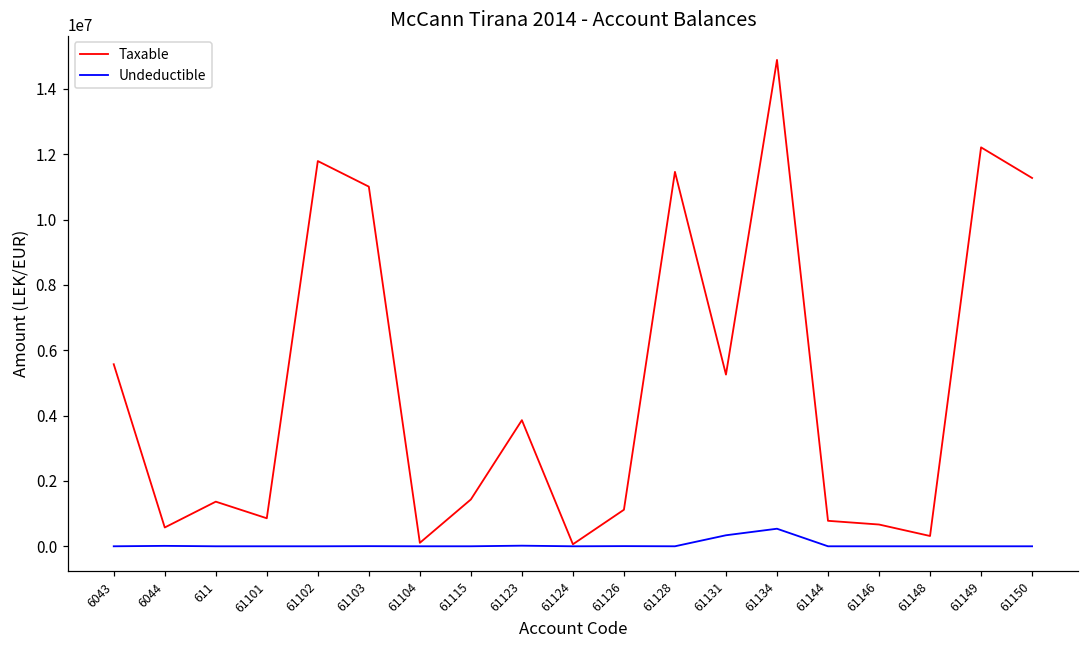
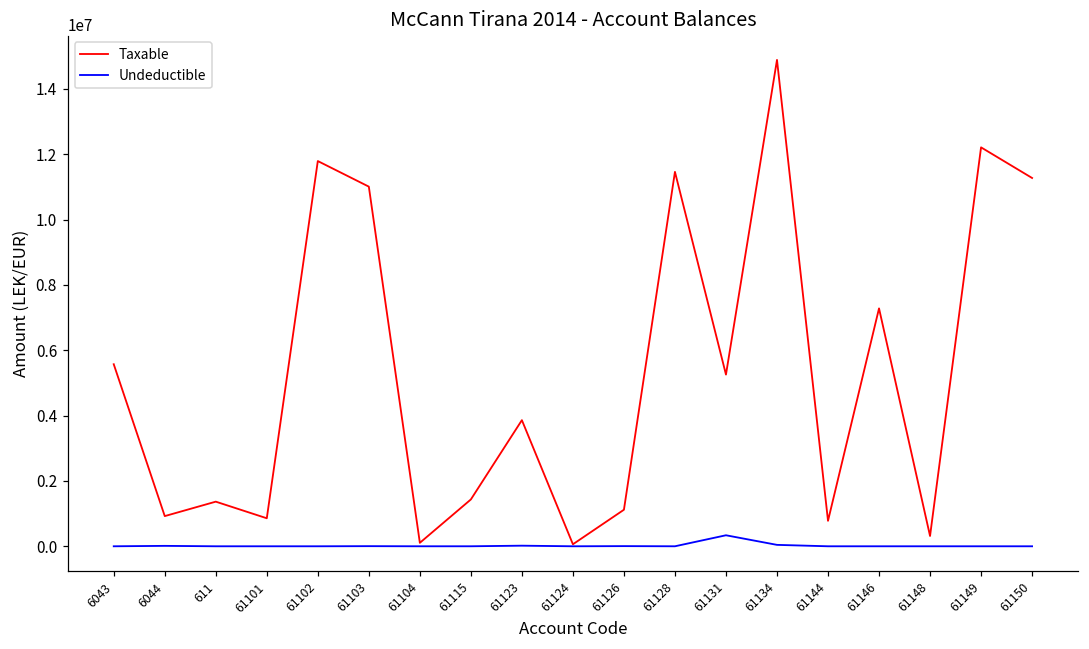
Taxable, 6044: 600000 -> 900000
Undeductible, 61134: 500000 -> 0
Taxable, 61146: 700000 -> 7300000
